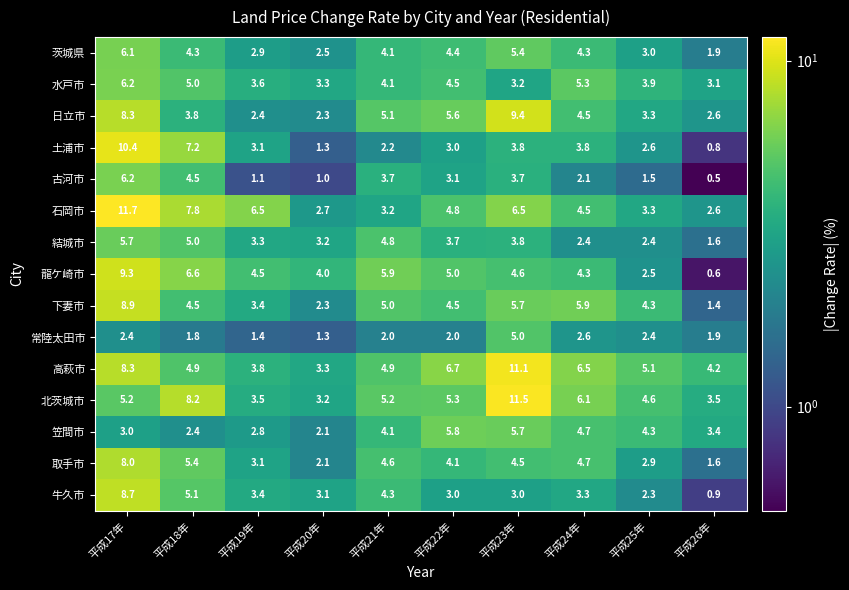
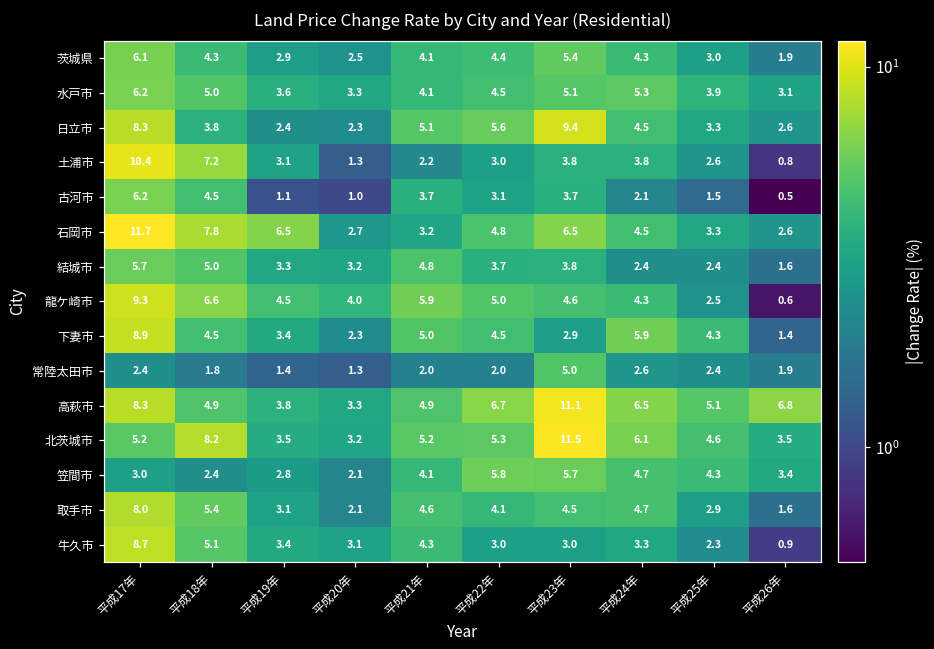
水戸市, 平成23年: 3.2 -> 5.1
下妻市, 平成23年: 5.7 -> 2.9
高萩市, 平成26年: 4.2 -> 6.8
